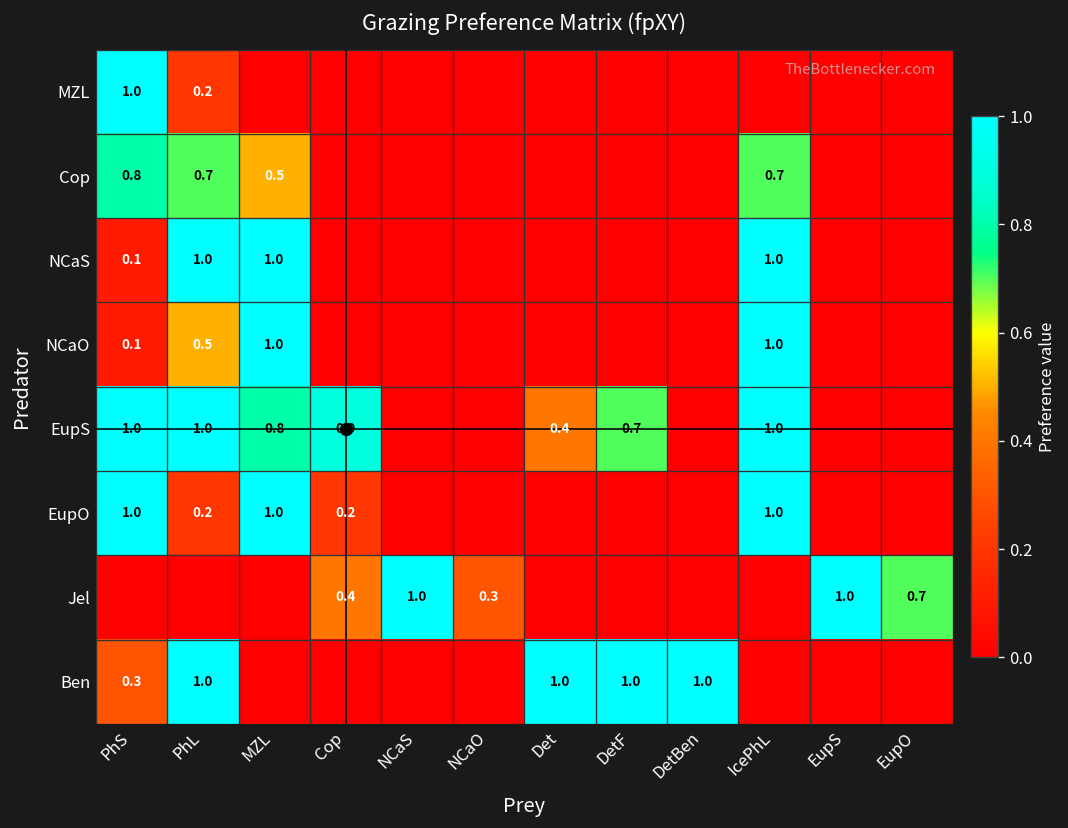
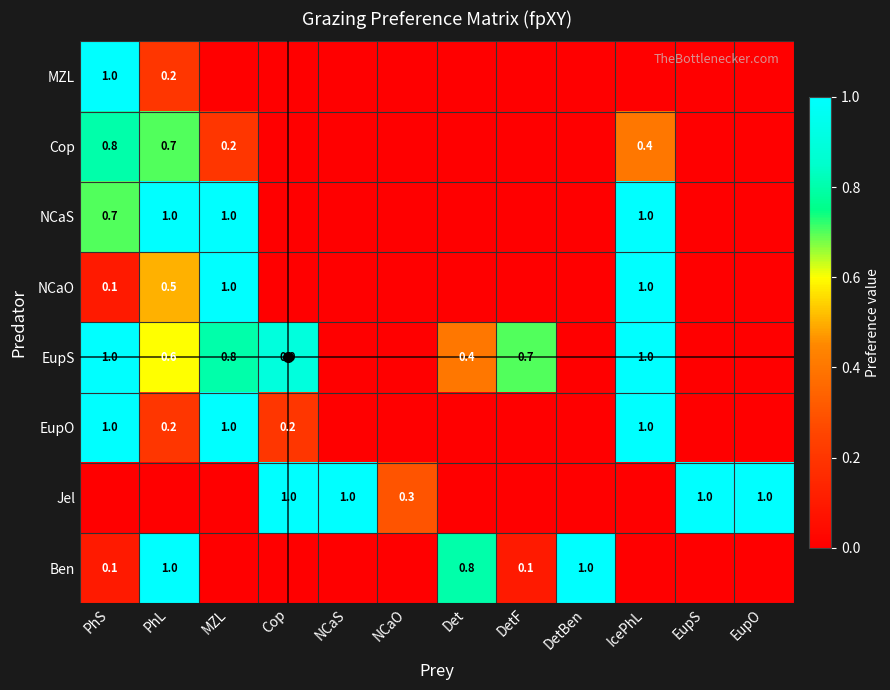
Cop, MZL: 0.5 -> 0.2
Cop, IcePhL: 0.7 -> 0.4
NCaS, PhS: 0.1 -> 0.7
EupS, PhL: 1.0 -> 0.6
Jel, Cop: 0.4 -> 1.0
Jel, EupO: 0.7 -> 1.0
Ben, PhS: 0.3 -> 0.1
Ben, Det: 1.0 -> 0.8
Ben, DetF: 1.0 -> 0.1
